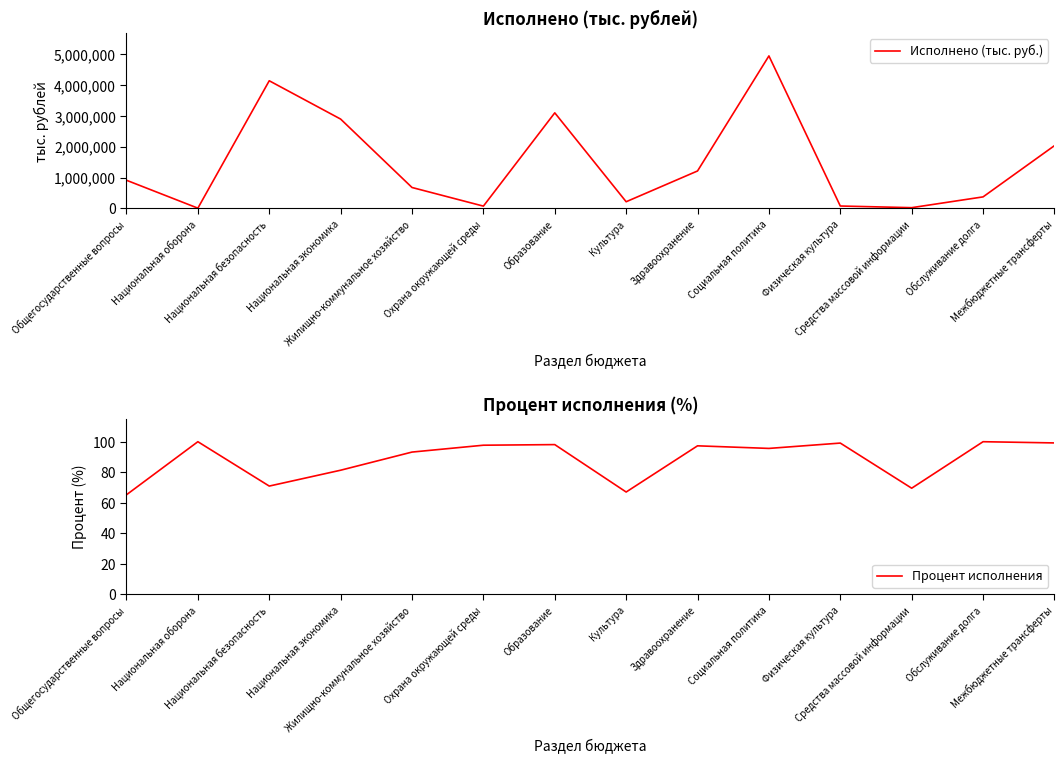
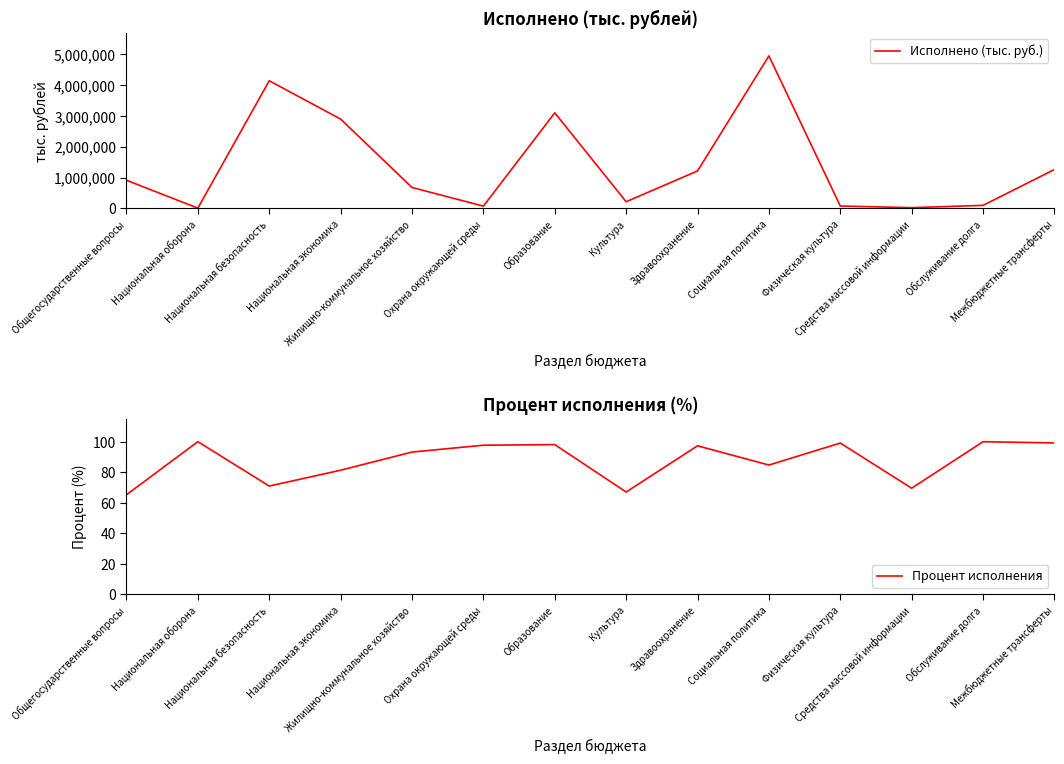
Исполнено (тыс. рублей), Обслуживание долга: 400,000 -> 100,000
Исполнено (тыс. рублей), Межбюджетные трансферты: 2,000,000 -> 1,300,000
Процент исполнения (%), Социальная политика: 96 -> 85
